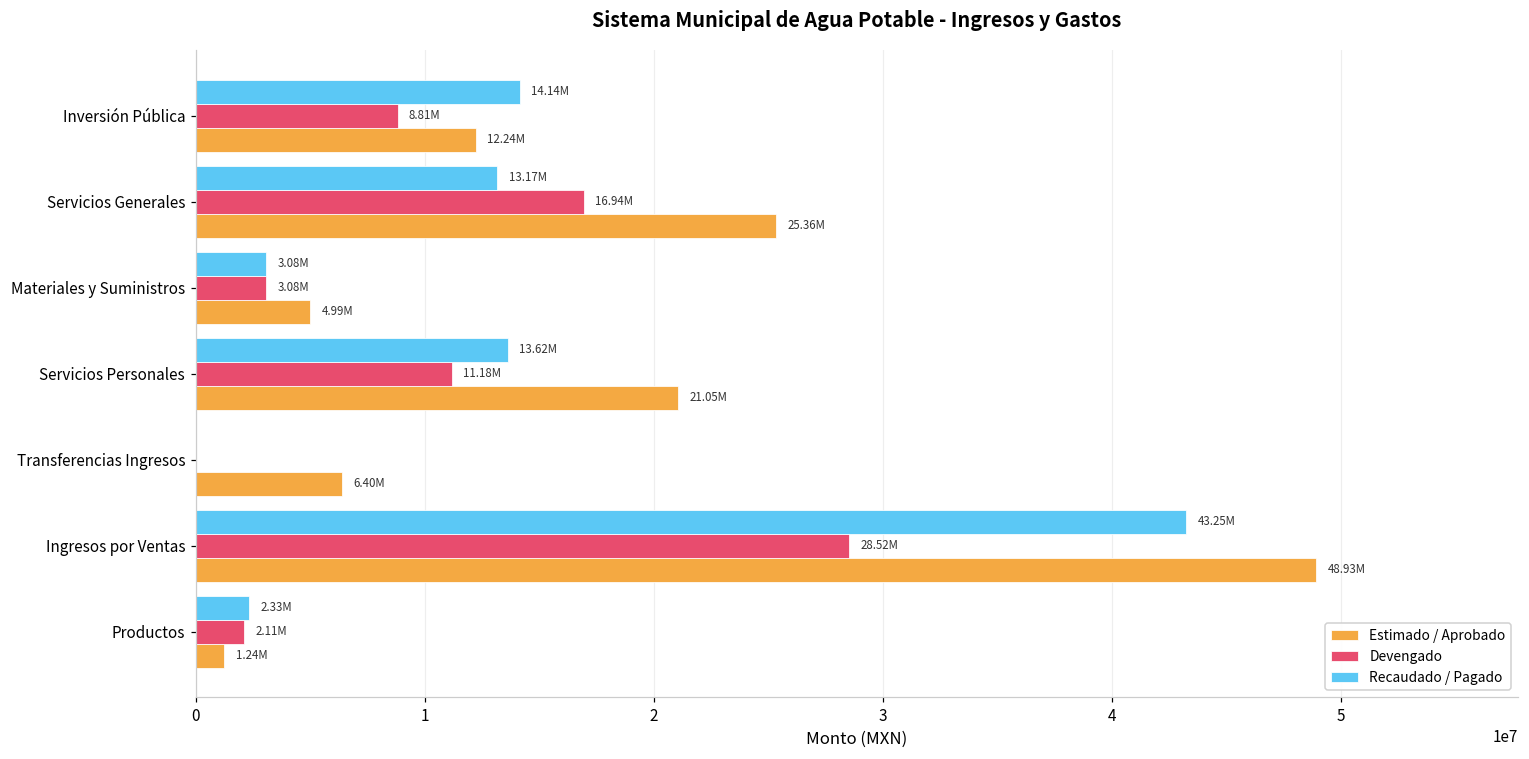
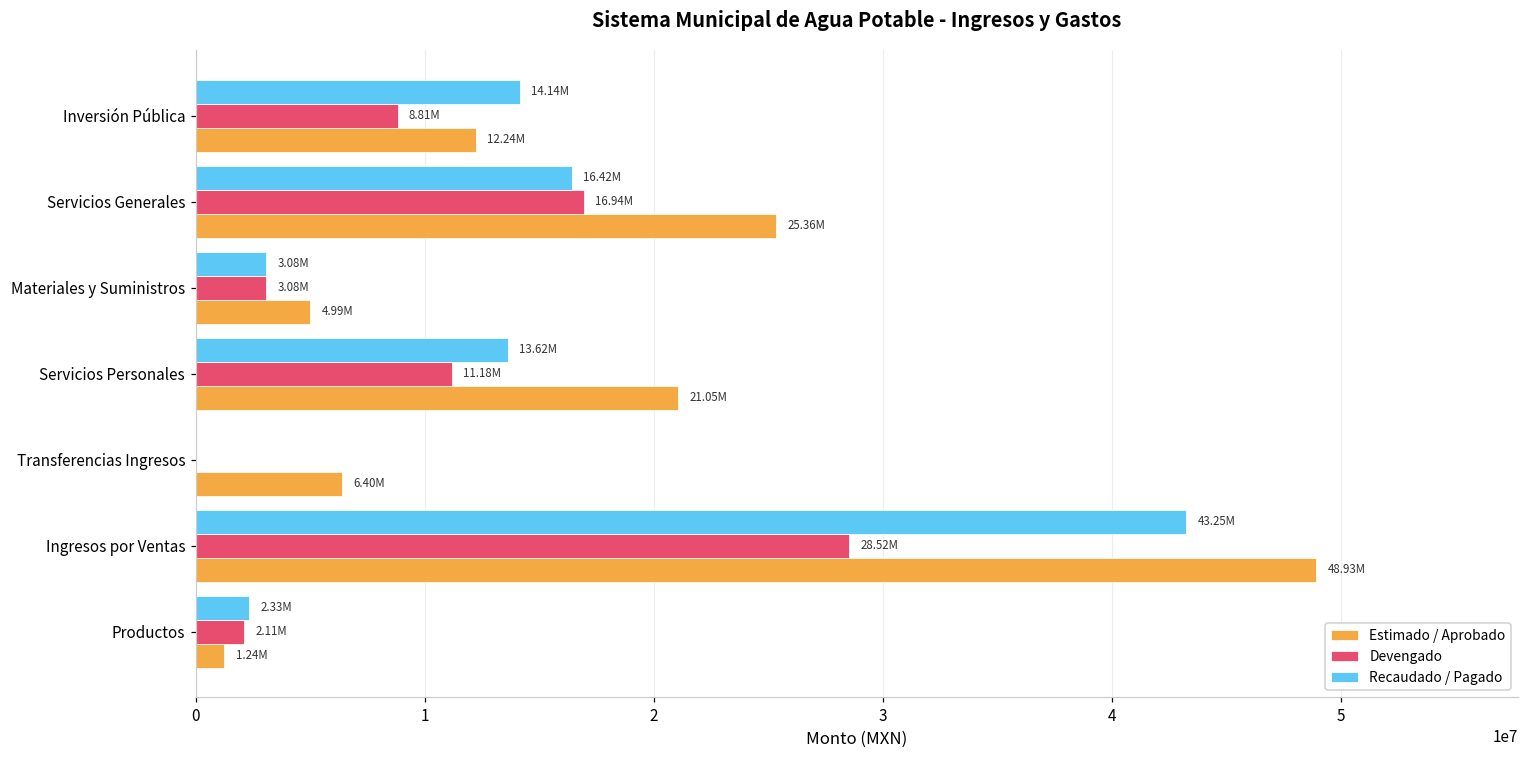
Recaudado / Pagado, Servicios Generales: 13.17M -> 16.42M
